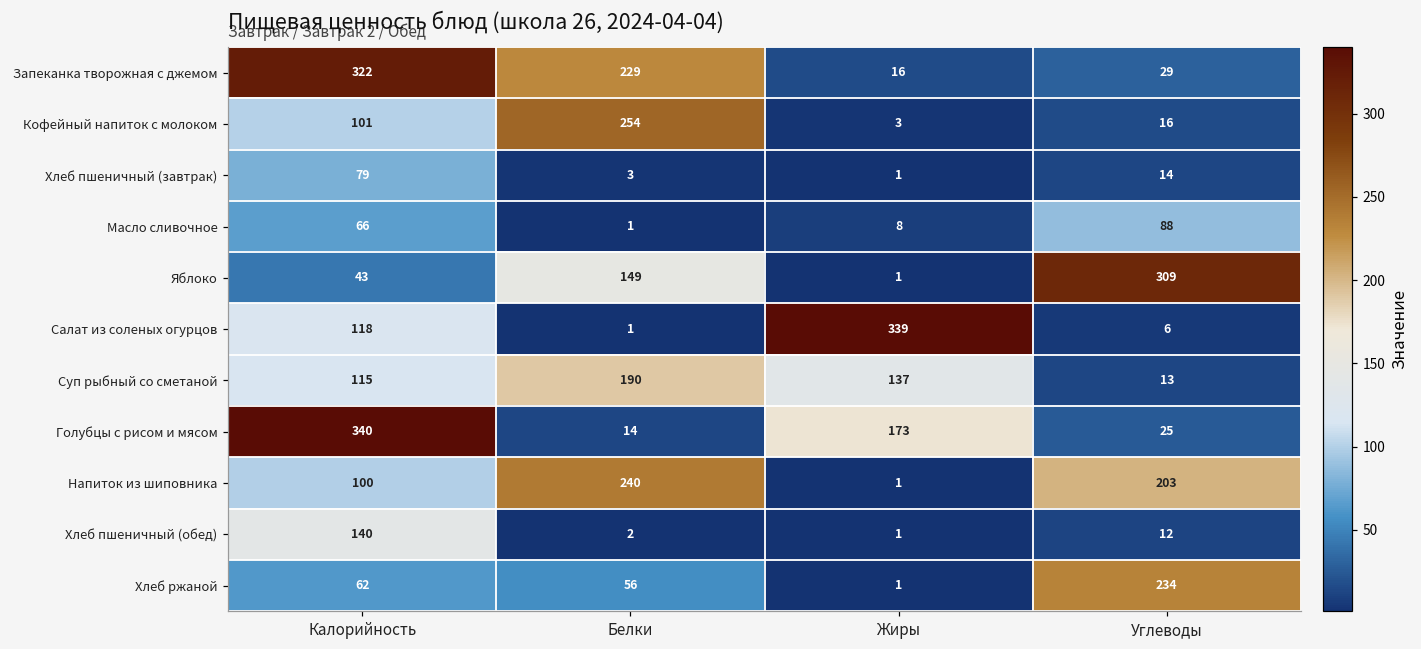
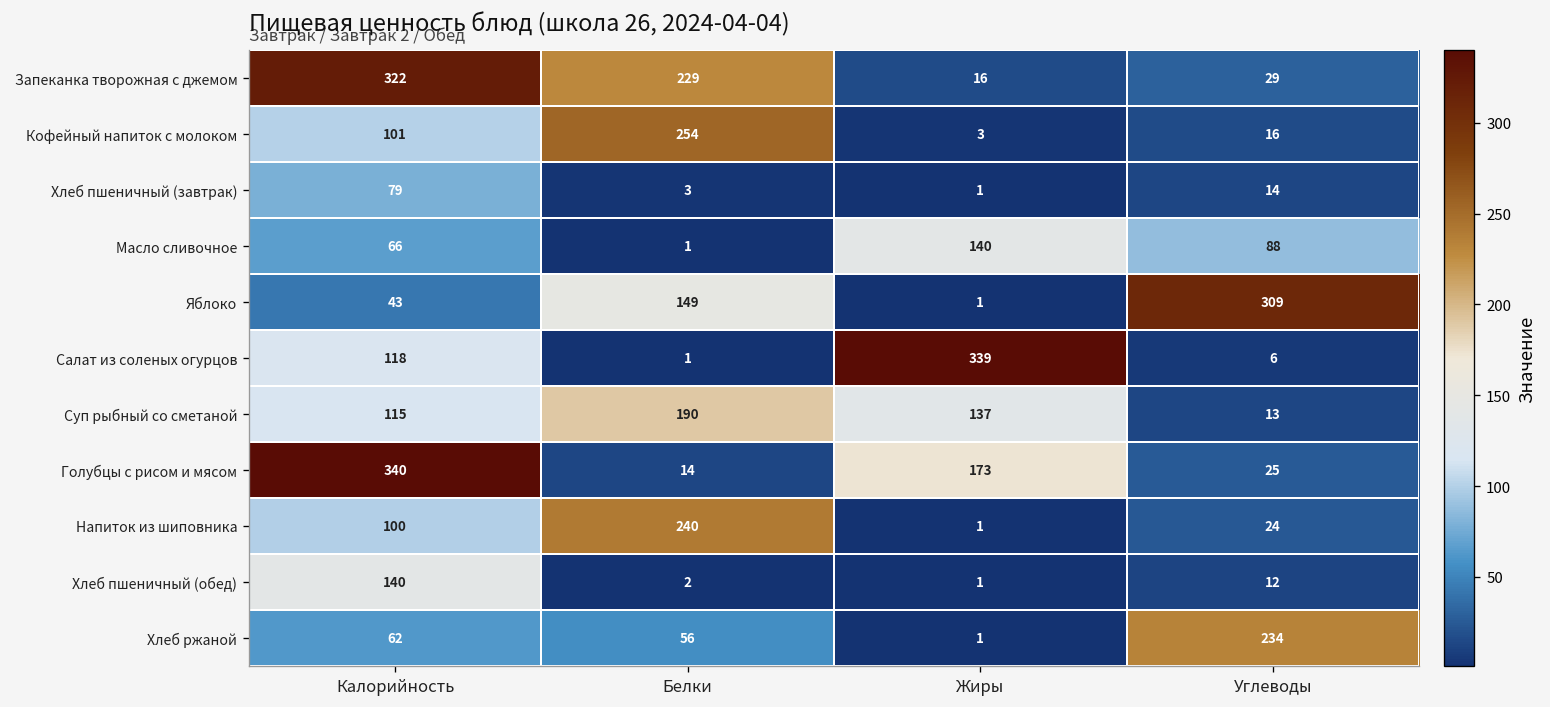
Масло сливочное, Жиры: 8 -> 140
Напиток из шиповника, Углеводы: 203 -> 24
